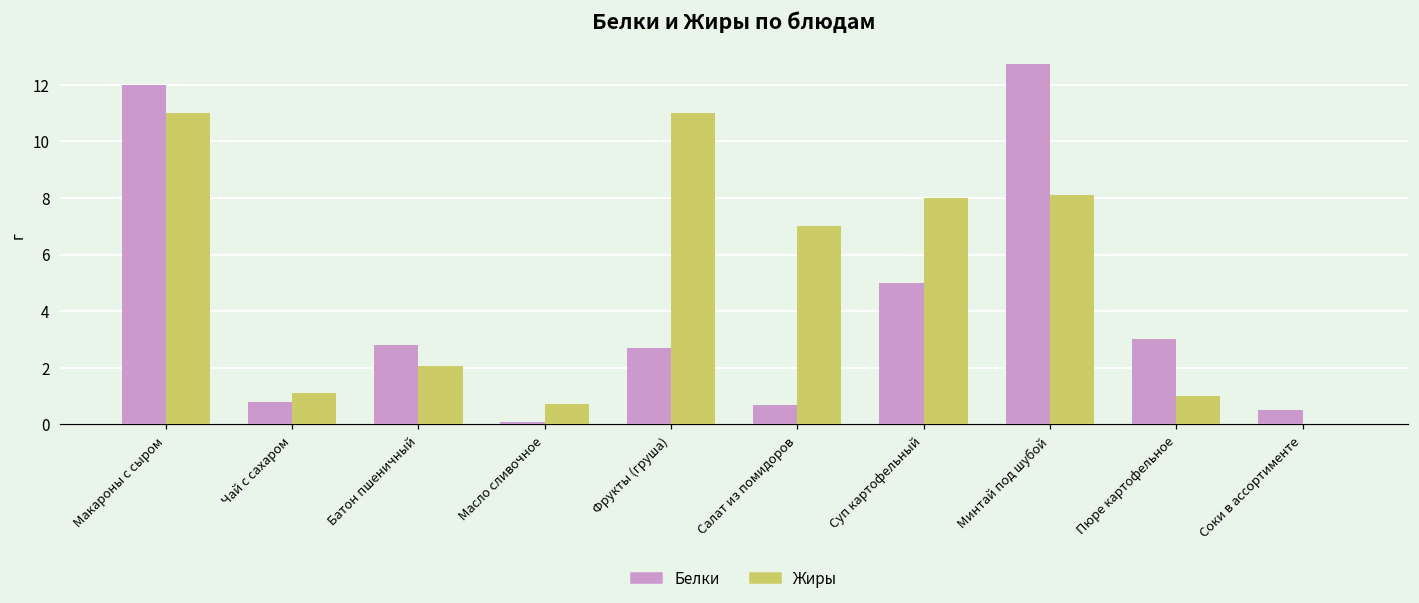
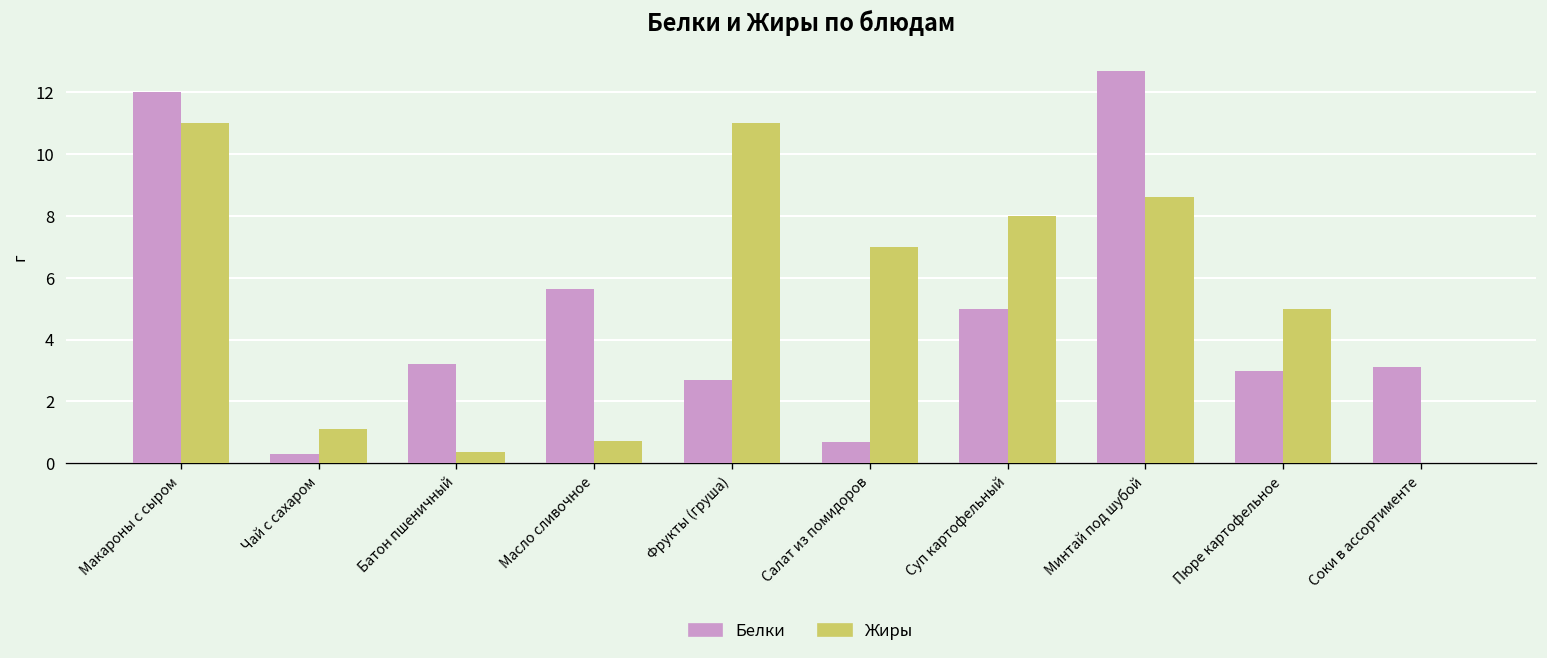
Белки, Чай с сахаром: 0.8 -> 0.3
Белки, Батон пшеничный: 2.8 -> 3.2
Жиры, Батон пшеничный: 2.1 -> 0.4
Белки, Масло сливочное: 0.1 -> 5.7
Жиры, Минтай под шубой: 8.1 -> 8.6
Жиры, Пюре картофельное: 1 -> 5
Белки, Соки в ассортименте: 0.5 -> 3.1
